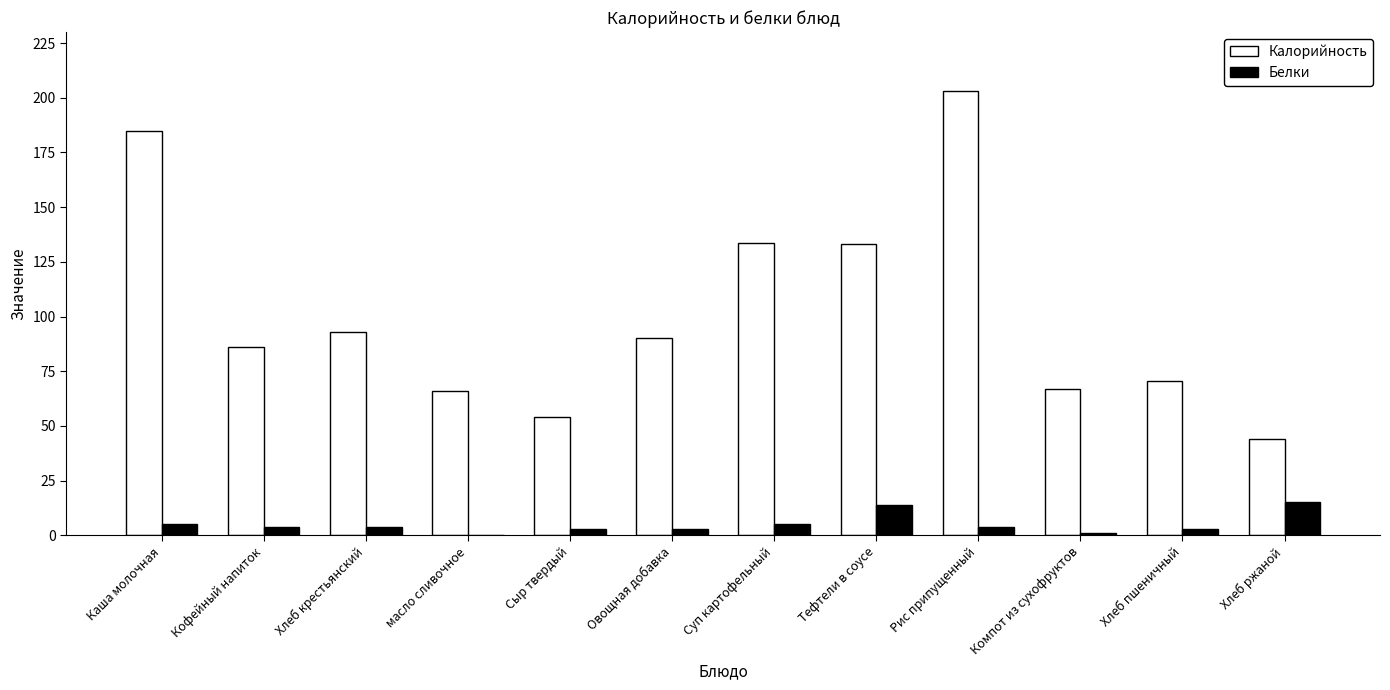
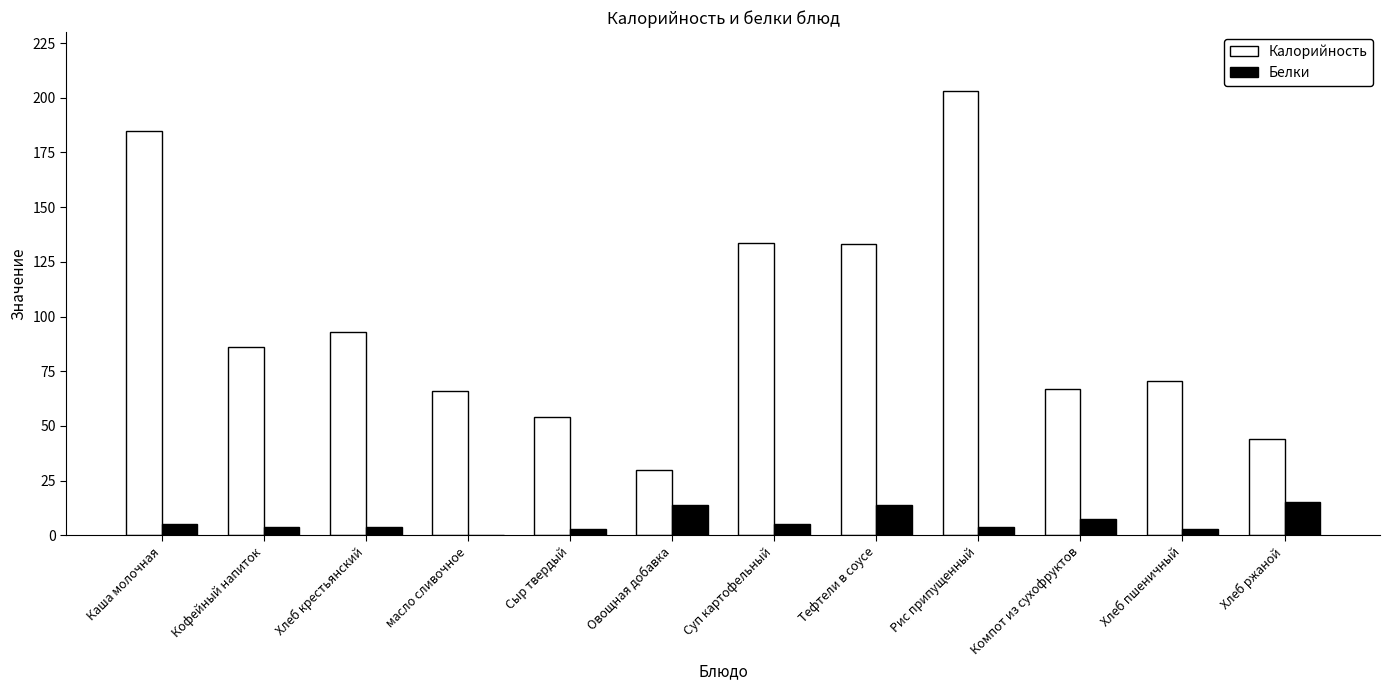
Калорийность, Овощная добавка: 90 -> 30
Белки, Овощная добавка: 3 -> 14
Белки, Компот из сухофруктов: 1 -> 7
